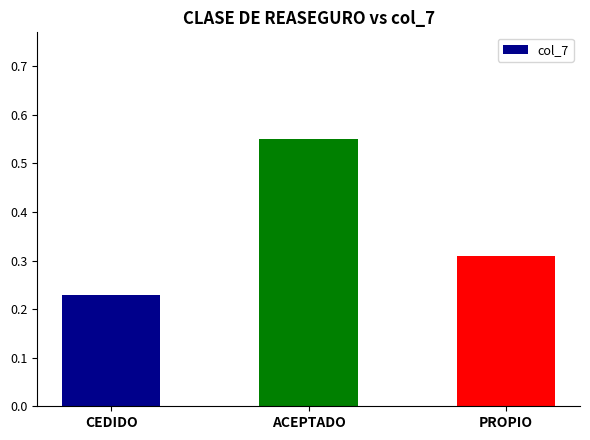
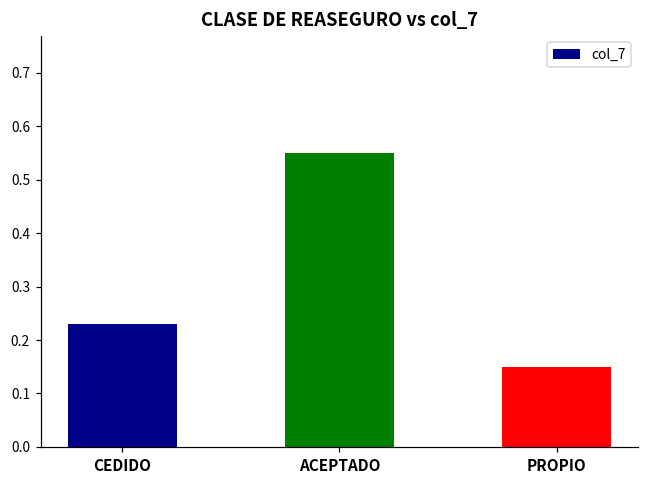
PROPIO: 0.31 -> 0.15
